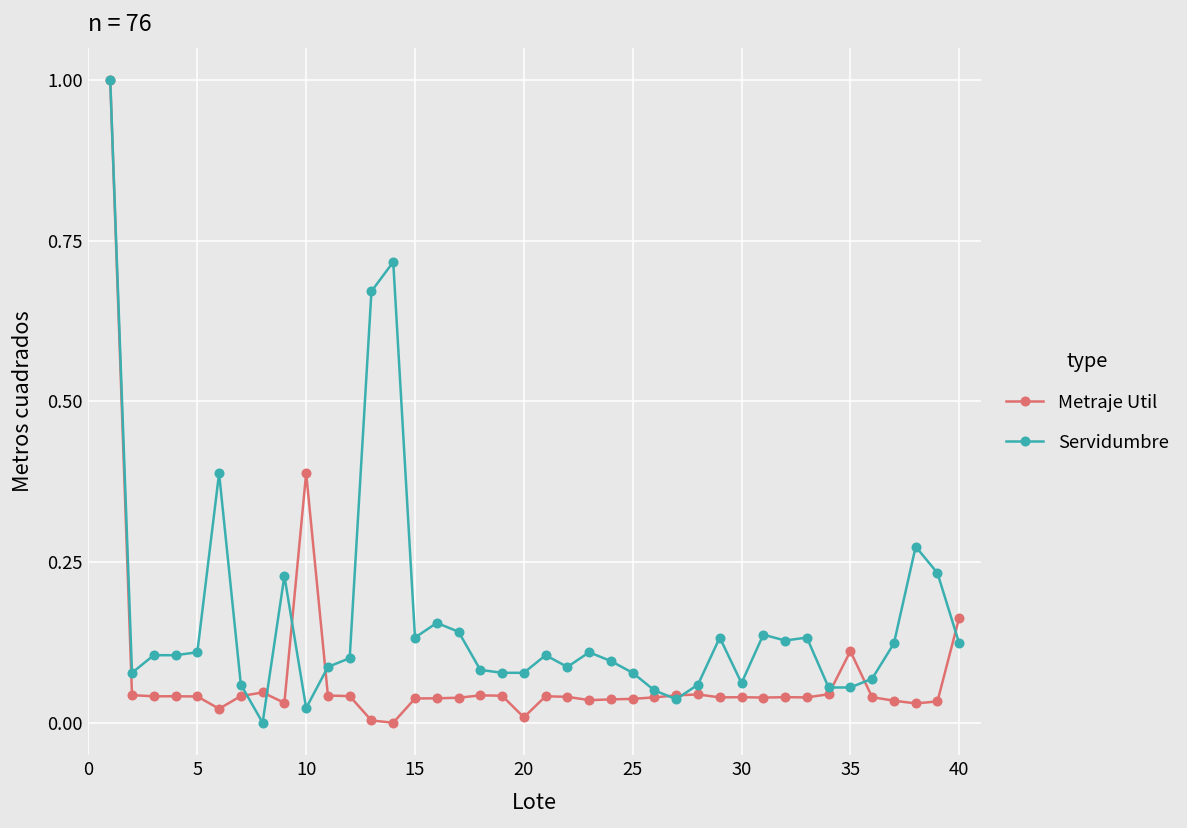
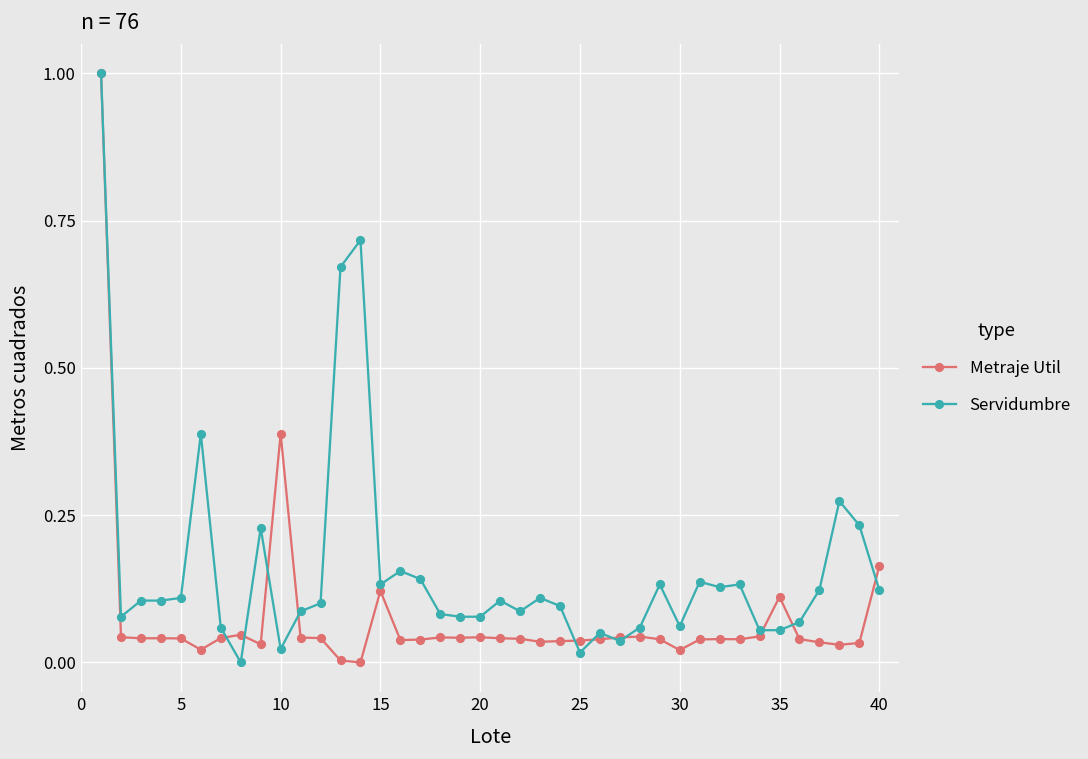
Metraje Util, 15: 0.04 -> 0.12
Metraje Util, 20: 0.01 -> 0.04
Servidumbre, 25: 0.08 -> 0.02
Metraje Util, 30: 0.04 -> 0.02
